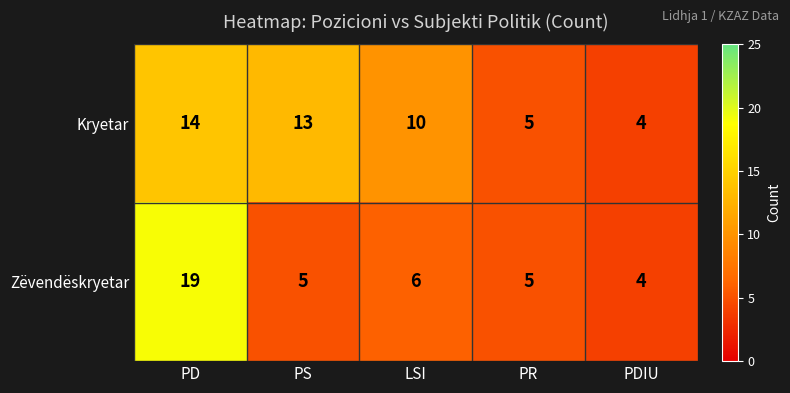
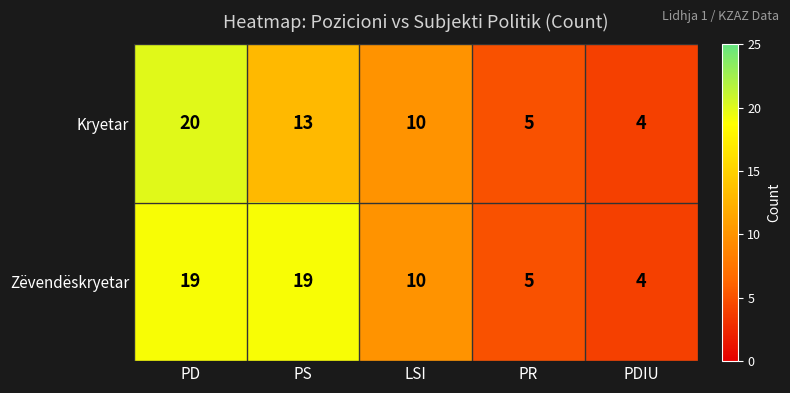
Kryetar, PD: 14 -> 20
Zëvendëskryetar, PS: 5 -> 19
Zëvendëskryetar, LSI: 6 -> 10
